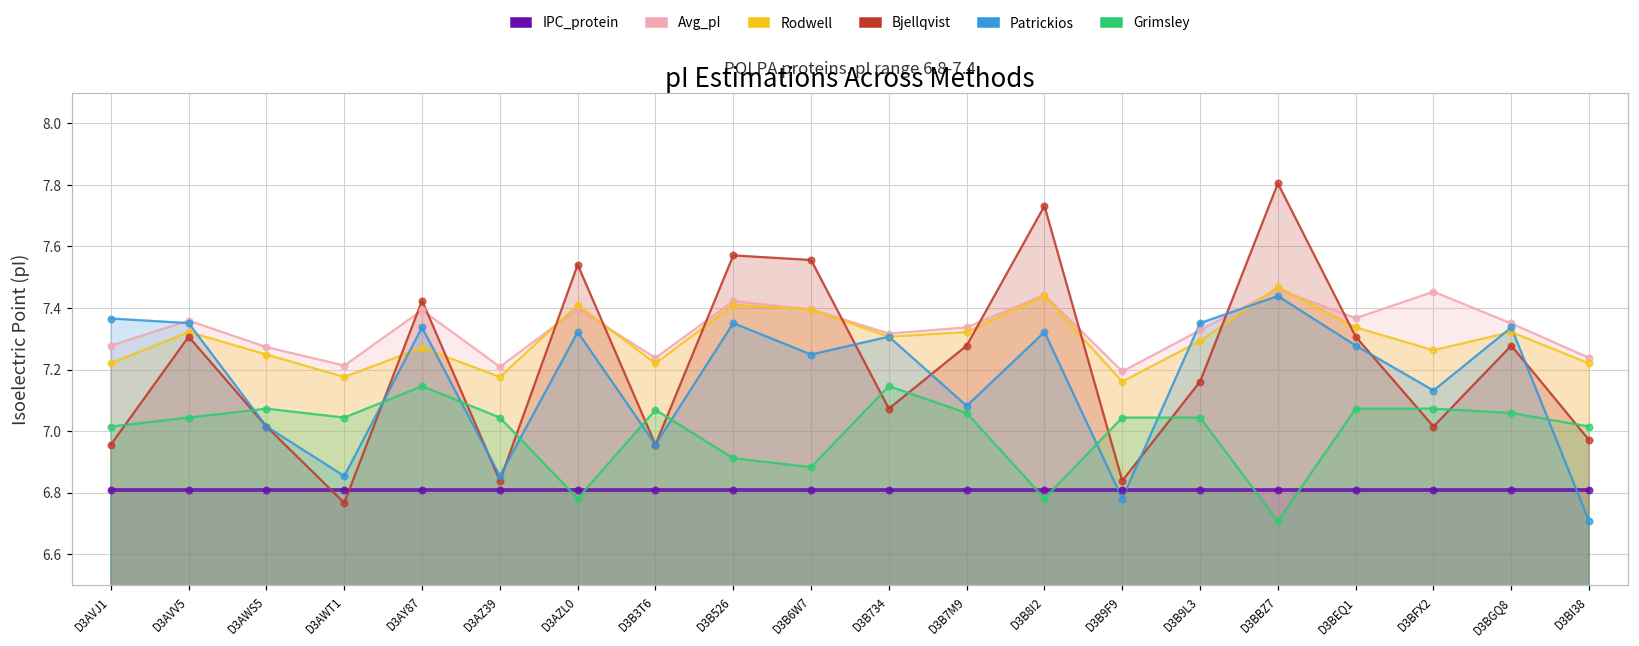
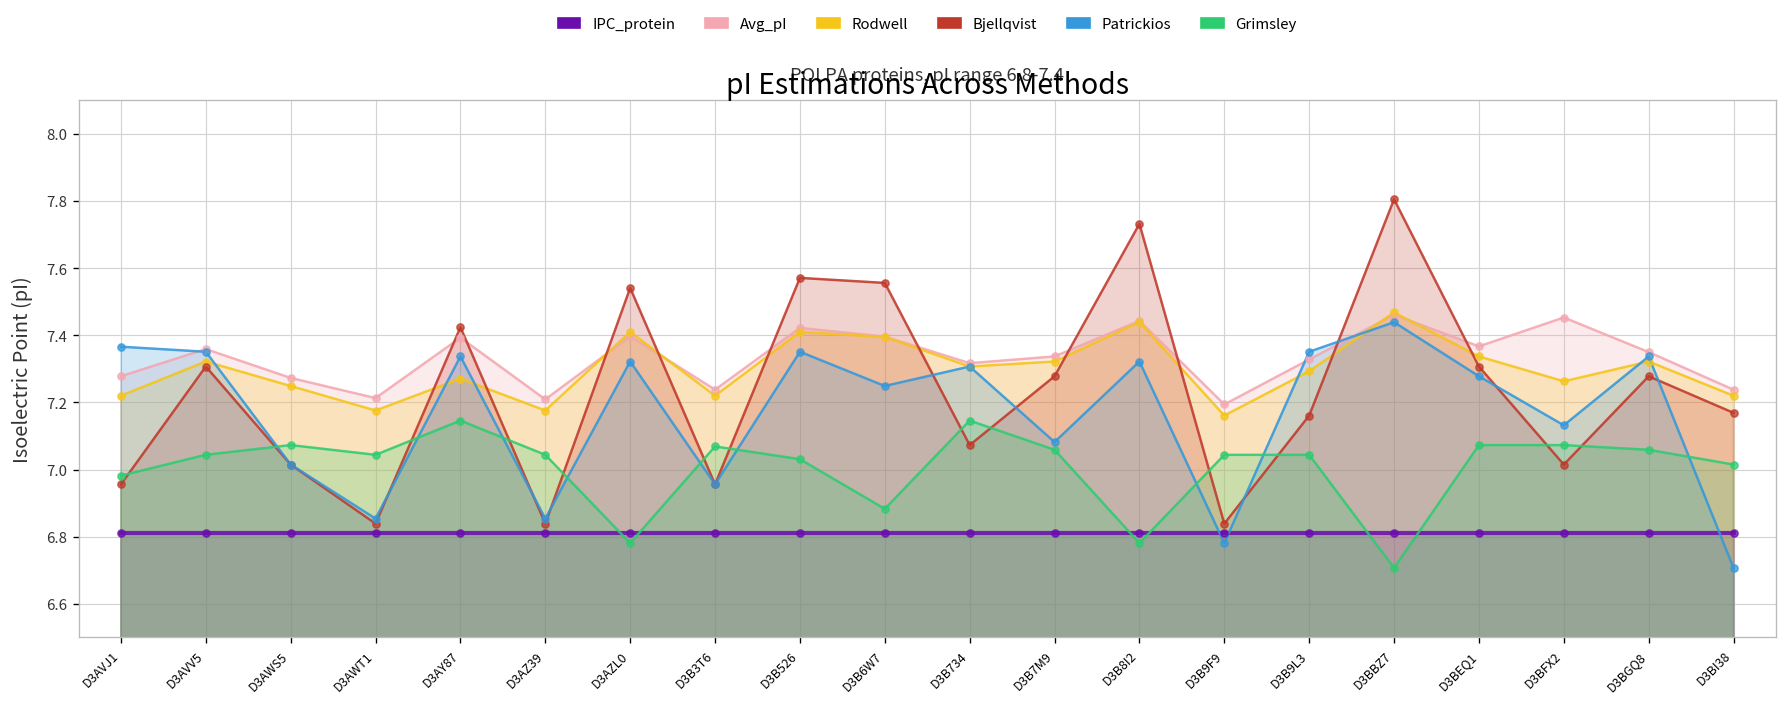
Grimsley, D3AVJ1: 7.02 -> 6.98
Bjellqvist, D3AWT1: 6.77 -> 6.84
Grimsley, D3B526: 6.91 -> 7.03
Bjellqvist, D3BI38: 6.97 -> 7.17
